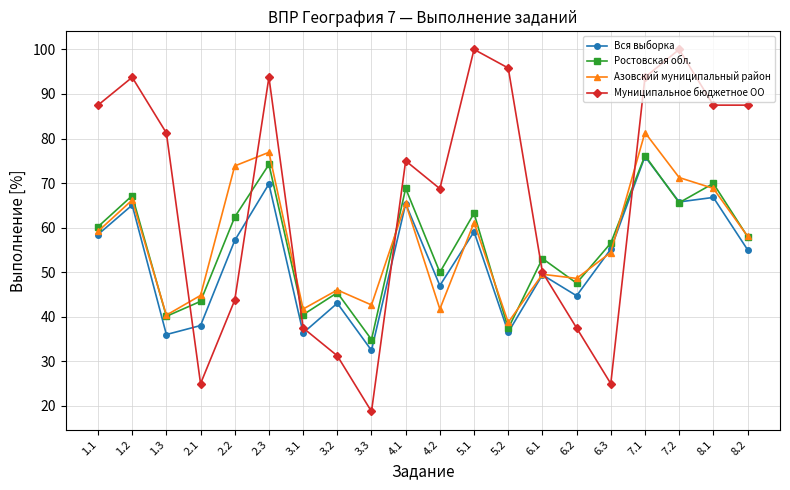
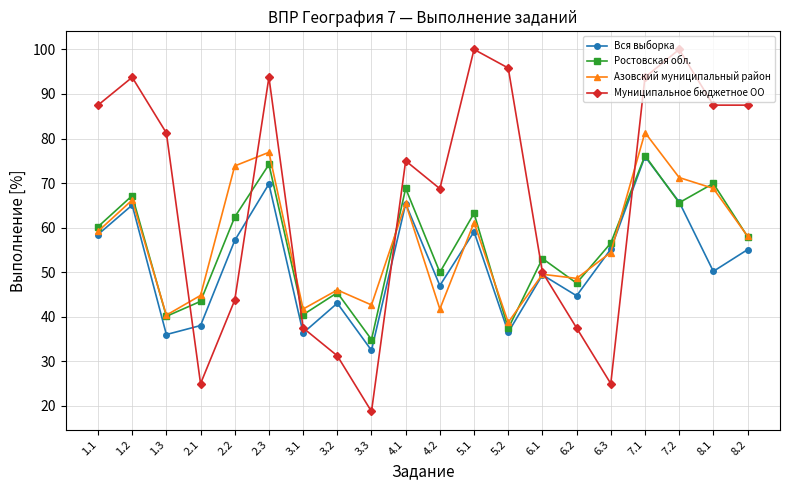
Вся выборка, 8.1: 67 -> 50
